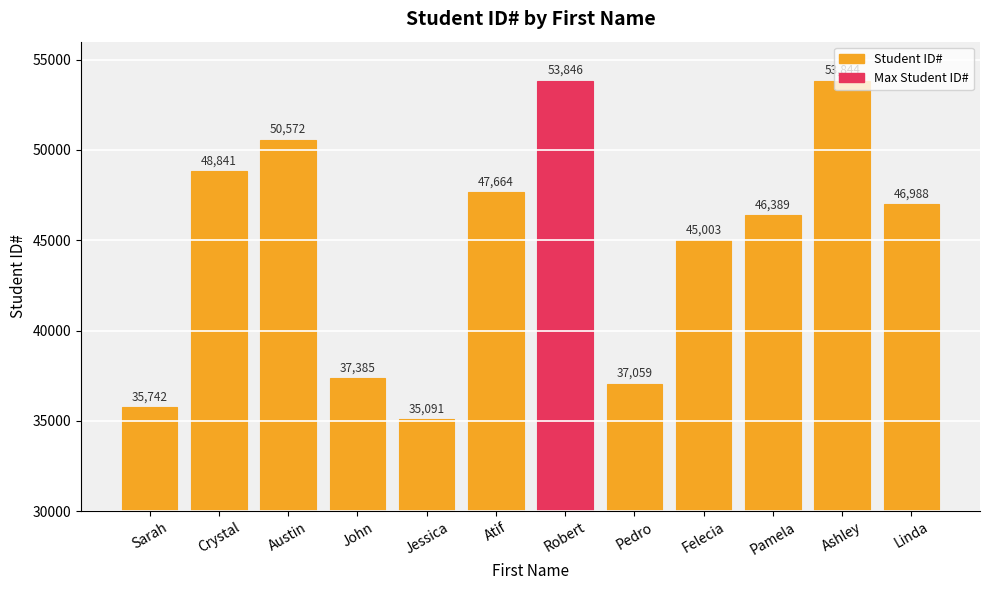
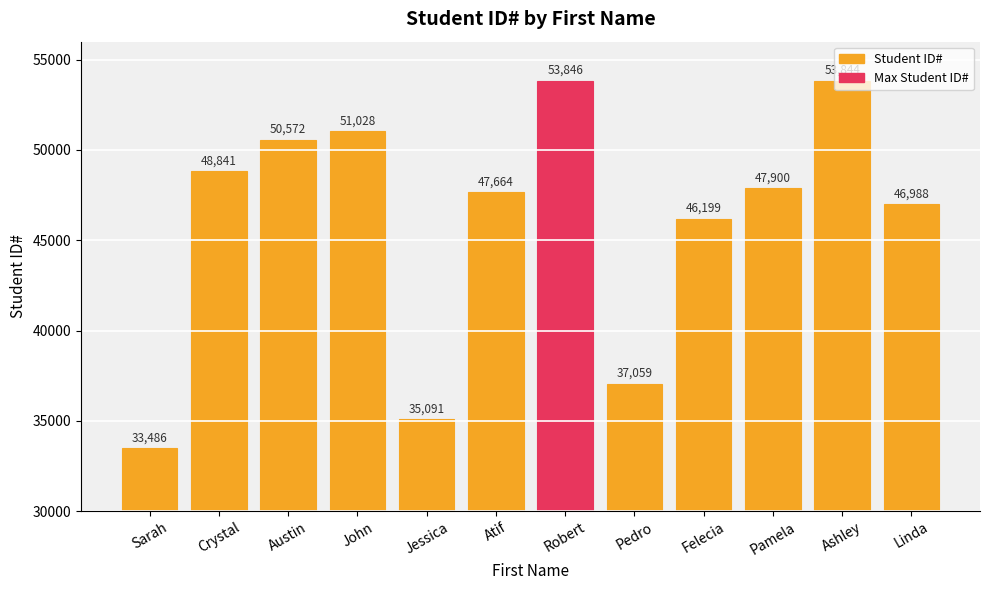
Sarah: 35,742 -> 33,486
John: 37,385 -> 51,028
Felecia: 45,003 -> 46,199
Pamela: 46,389 -> 47,900
